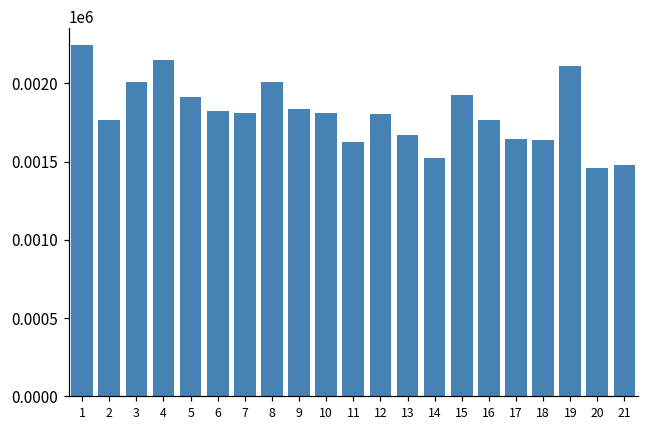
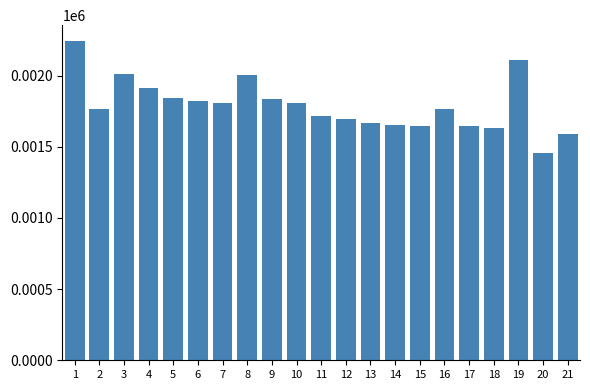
4: 2150 -> 1910
5: 1920 -> 1840
11: 1630 -> 1720
12: 1810 -> 1700
14: 1520 -> 1650
15: 1920 -> 1650
21: 1480 -> 1590
